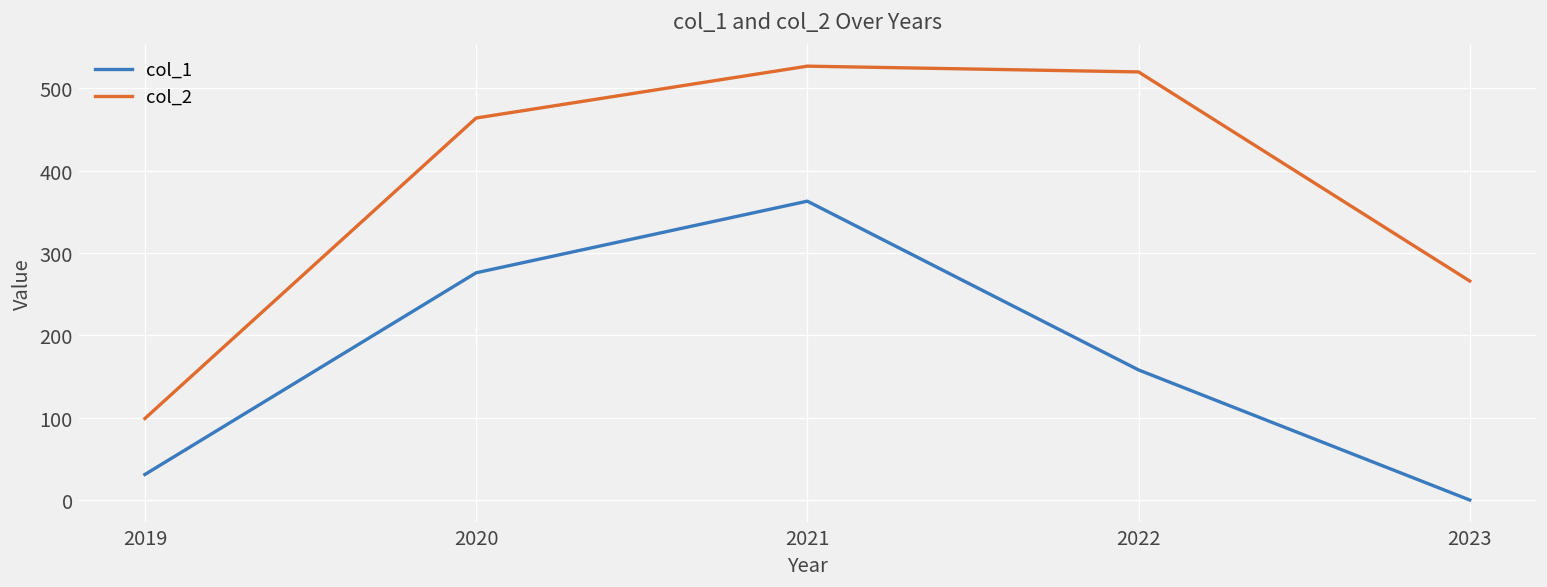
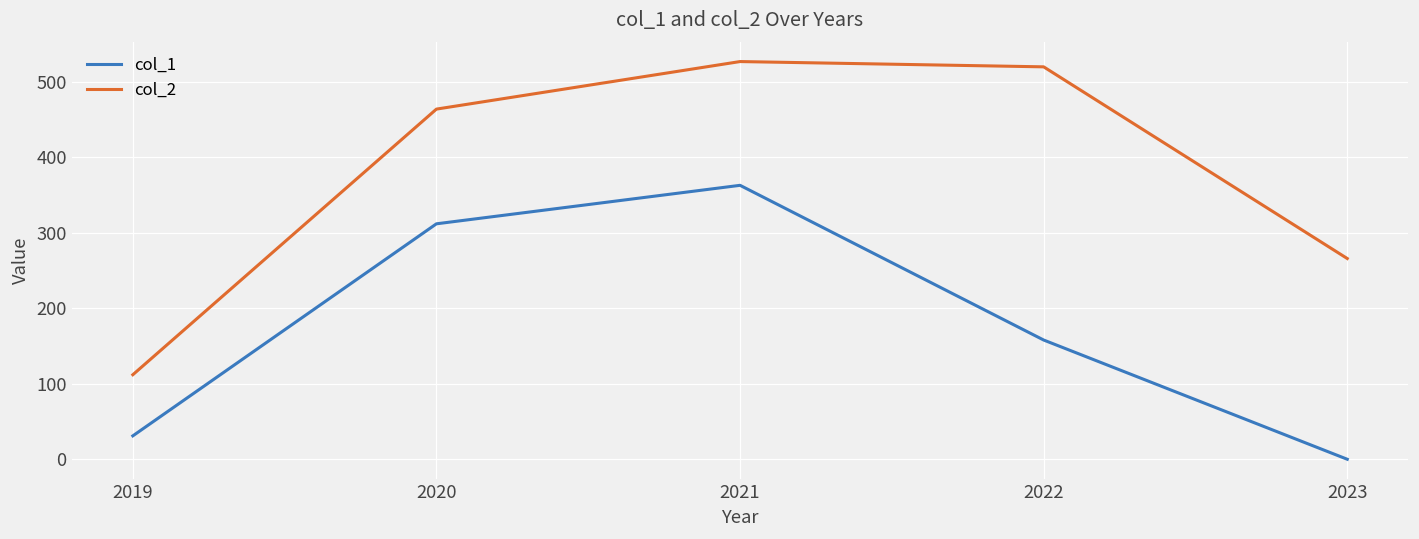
col_2, 2019: 100 -> 110
col_1, 2020: 280 -> 310
